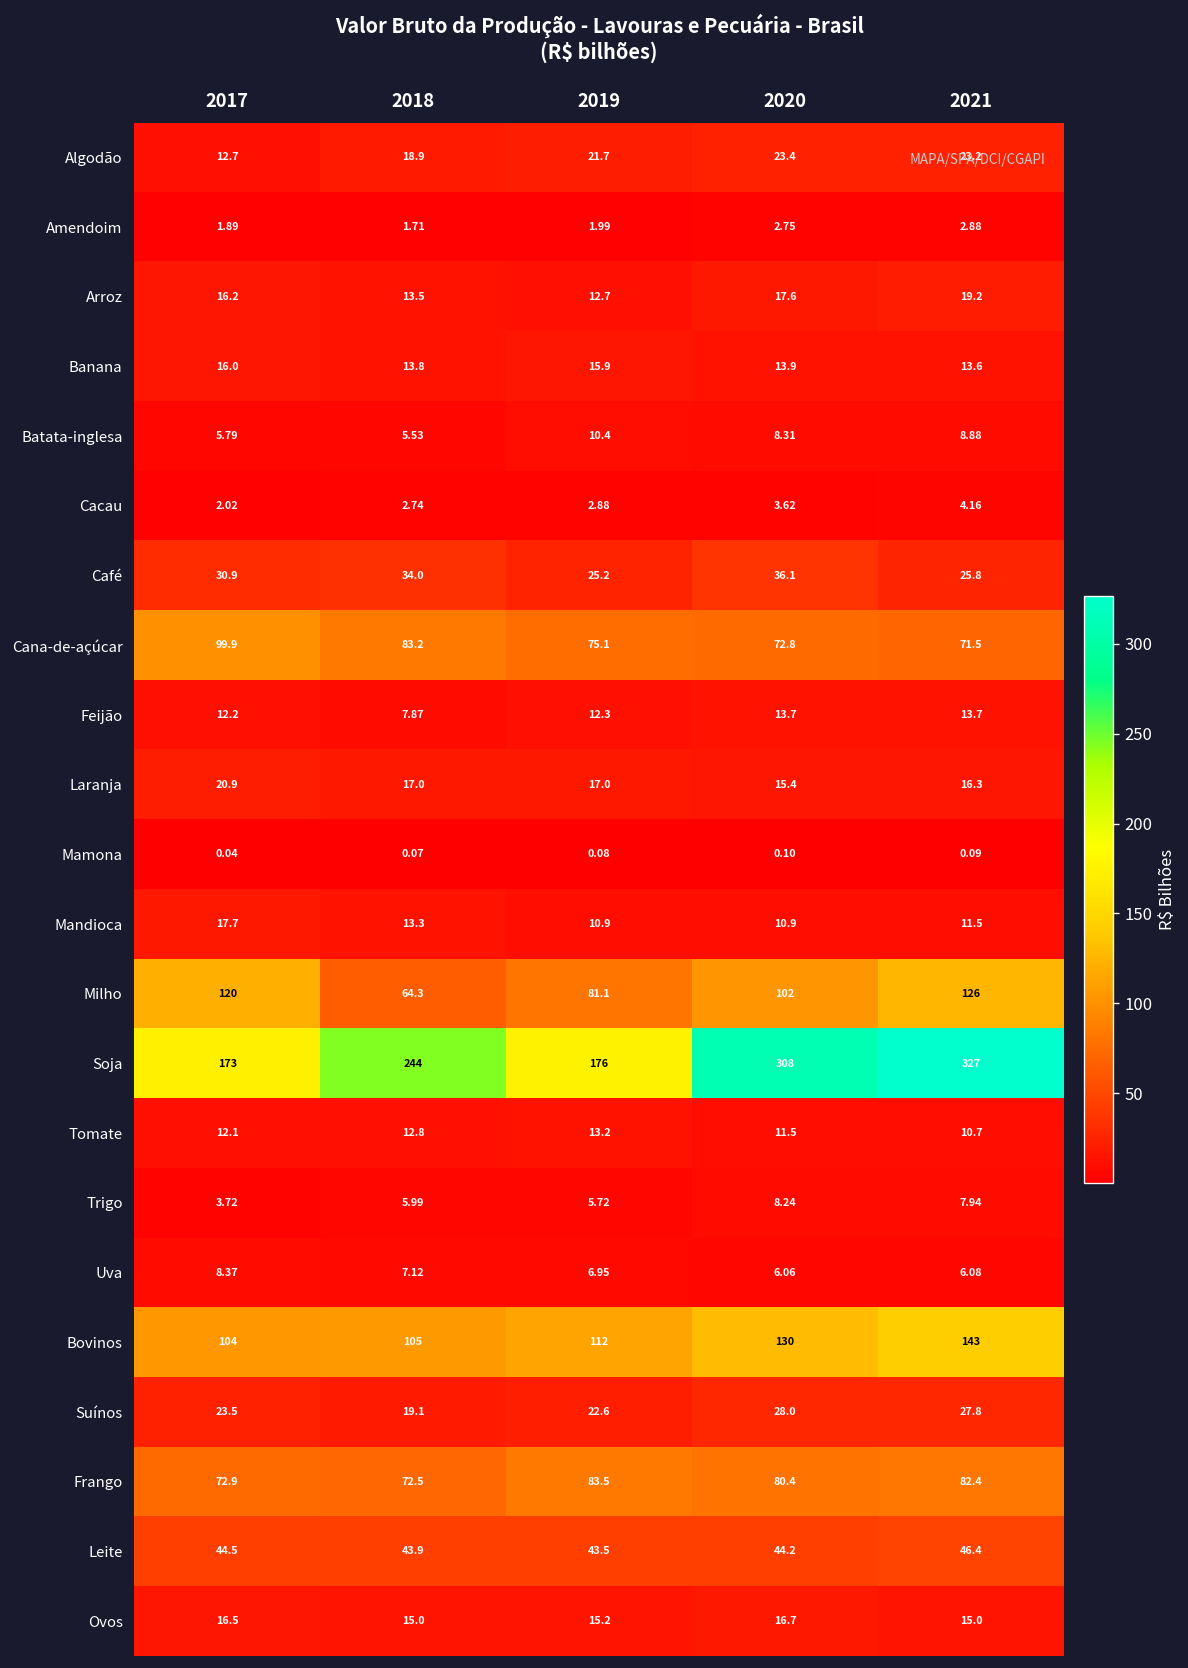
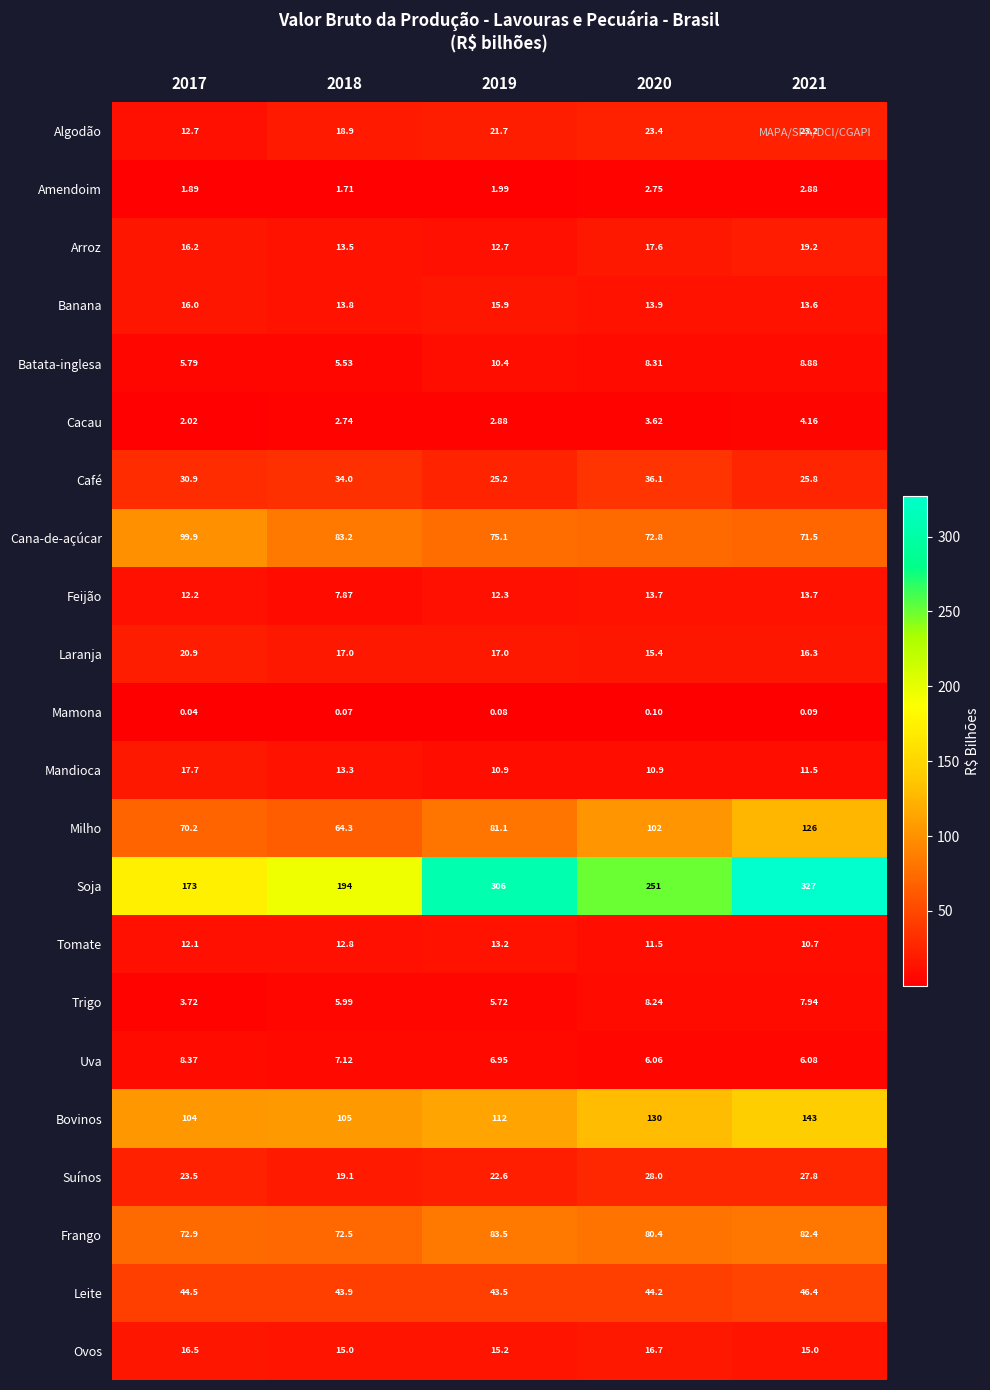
Milho, 2017: 120 -> 70.2
Soja, 2018: 244 -> 194
Soja, 2019: 176 -> 306
Soja, 2020: 308 -> 251
